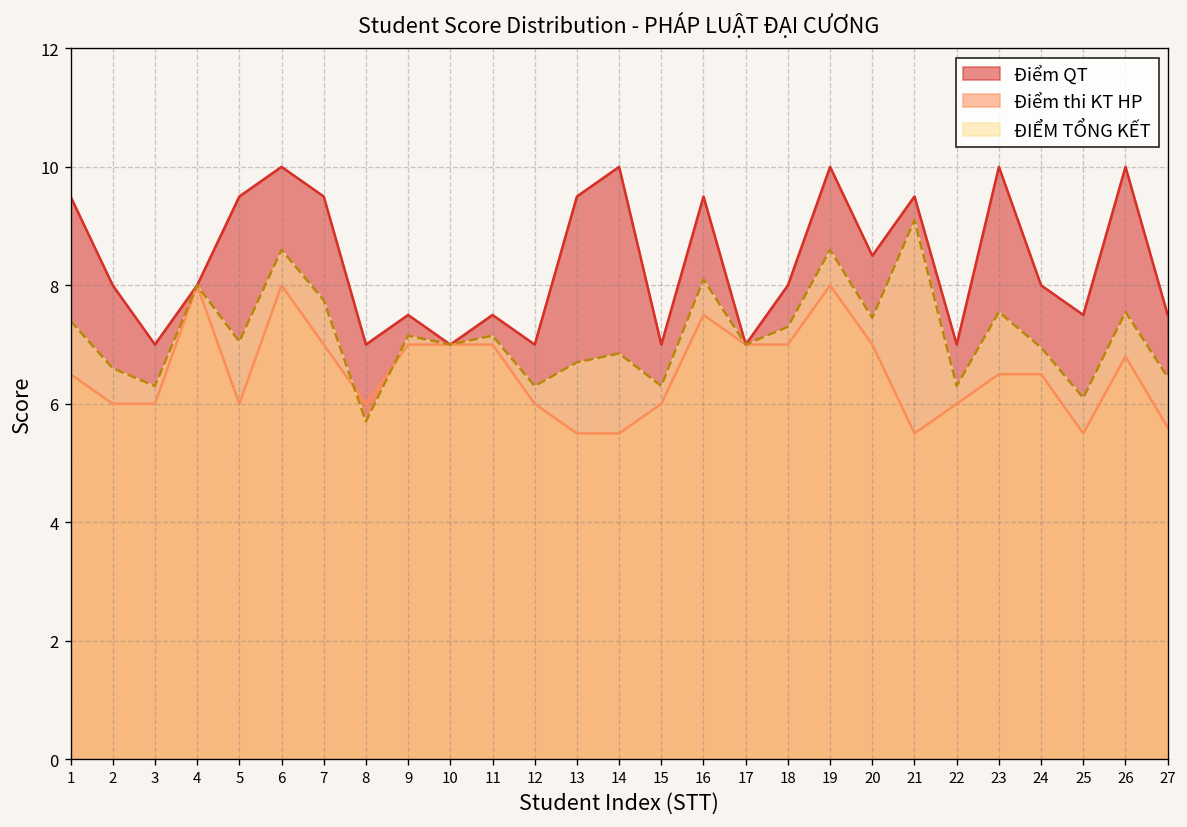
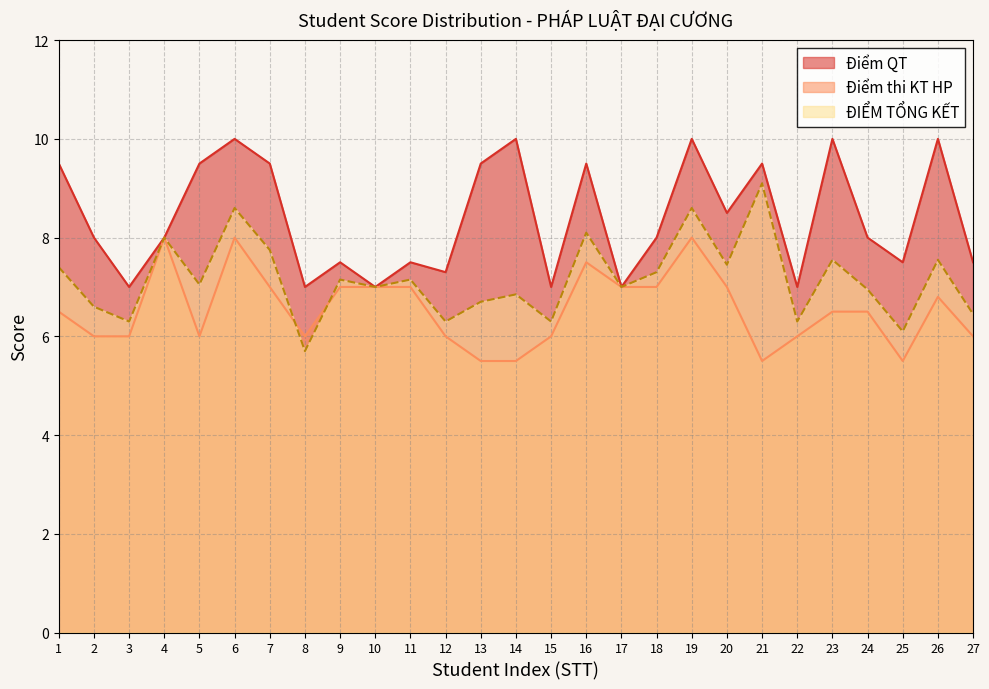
Điểm QT, 12: 7.0 -> 7.3
Điểm thi KT HP, 27: 5.6 -> 6.0
